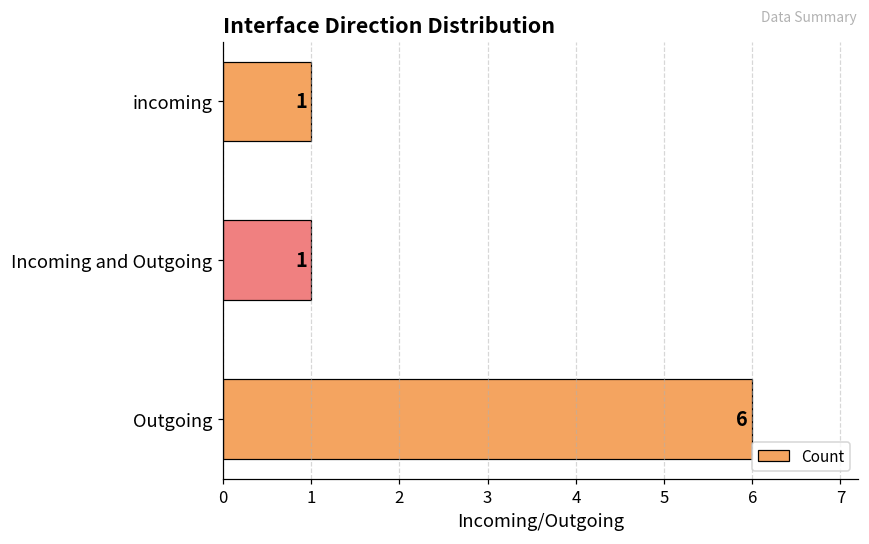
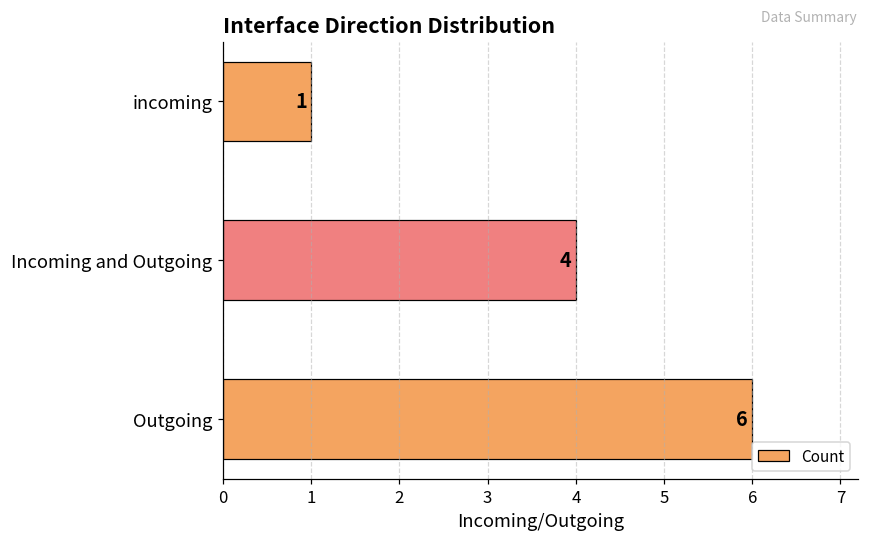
Incoming and Outgoing: 1 -> 4
